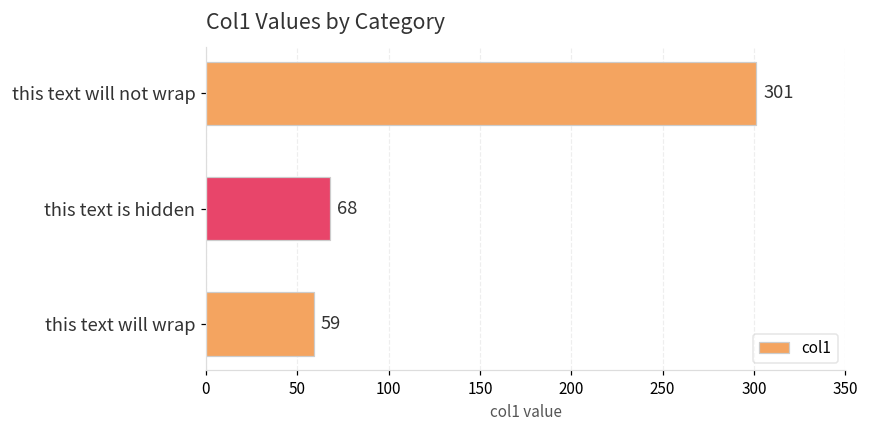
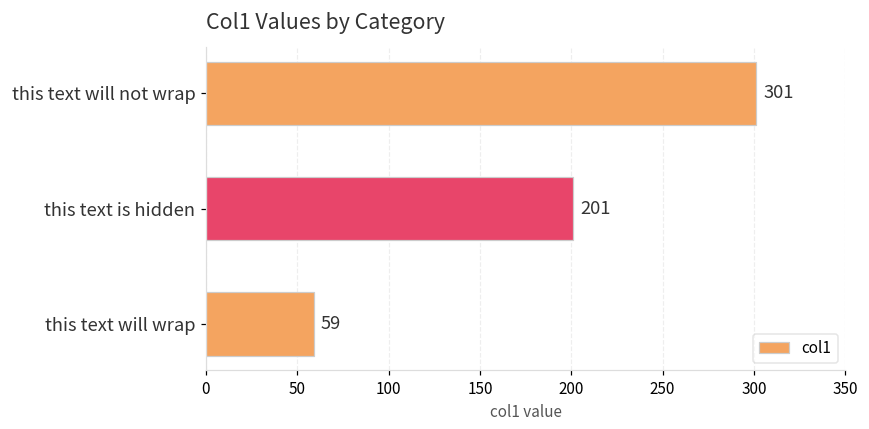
this text is hidden: 68 -> 201
